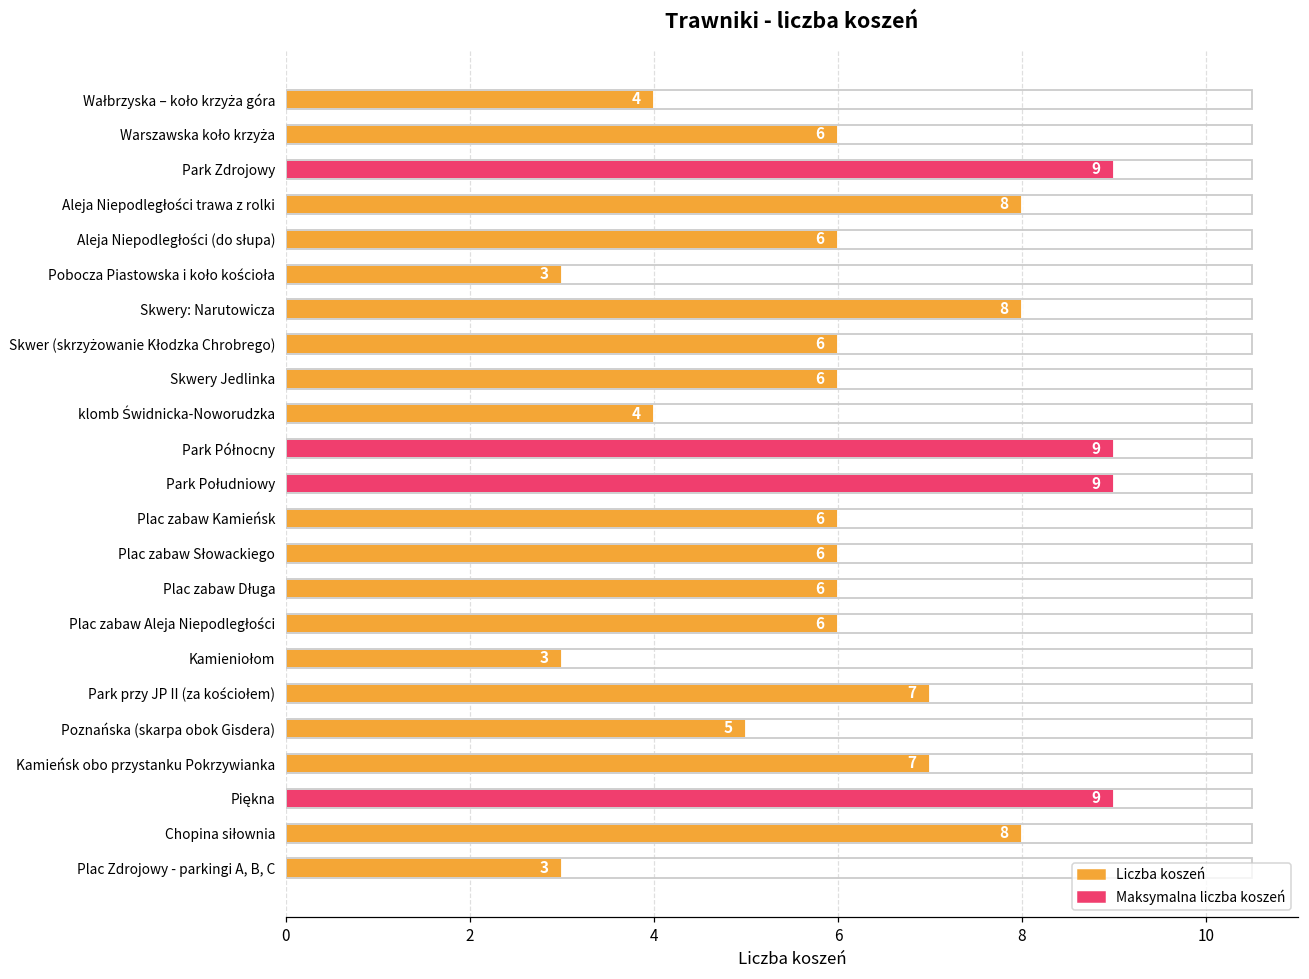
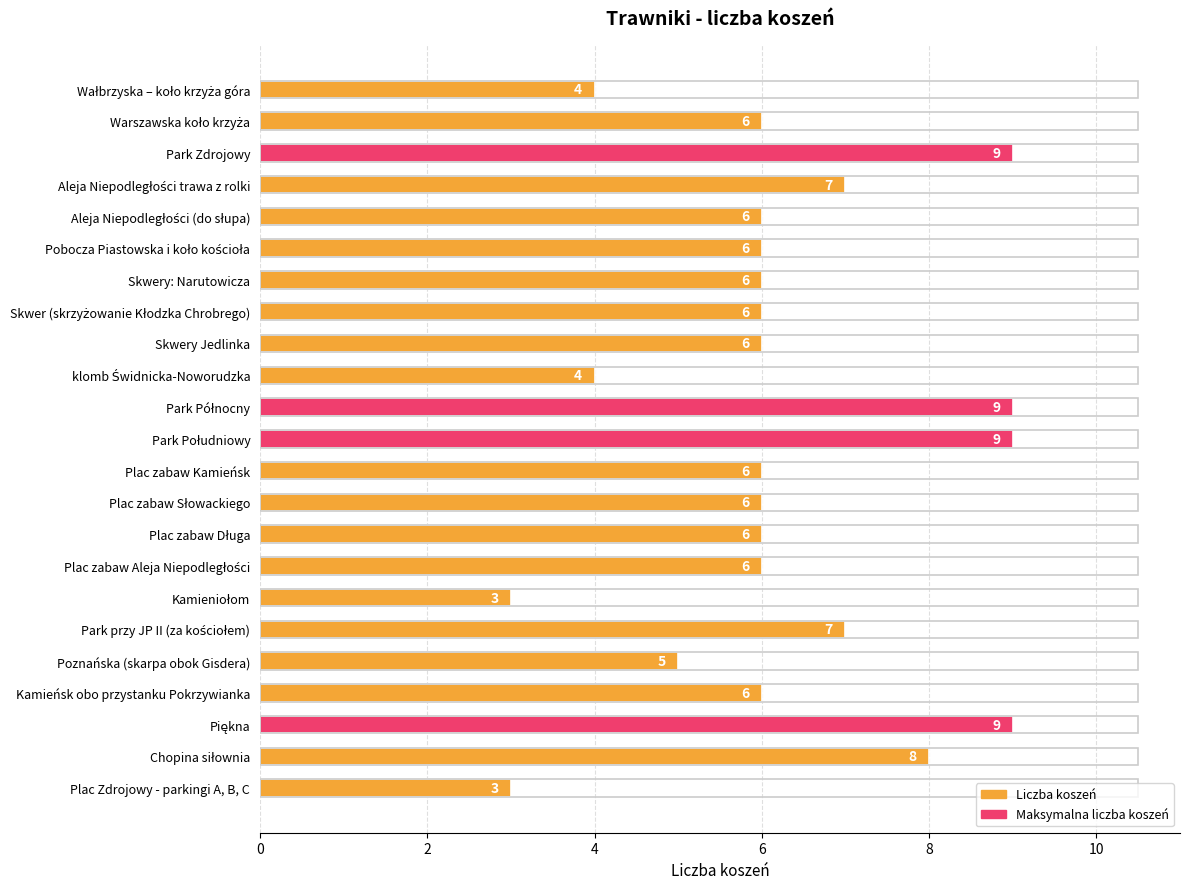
Liczba koszeń, Aleja Niepodległości trawa z rolki: 8 -> 7
Liczba koszeń, Pobocza Piastowska i koło kościoła: 3 -> 6
Liczba koszeń, Skwery: Narutowicza: 8 -> 6
Liczba koszeń, Kamieńsk obo przystanku Pokrzywianka: 7 -> 6
